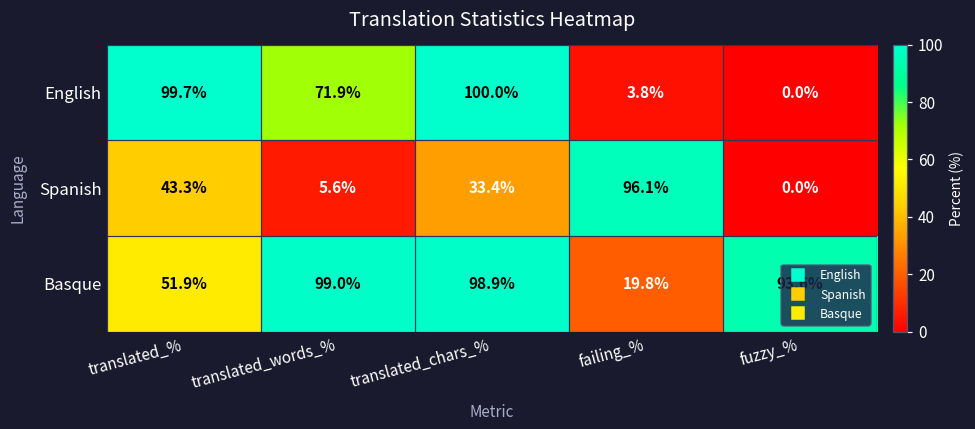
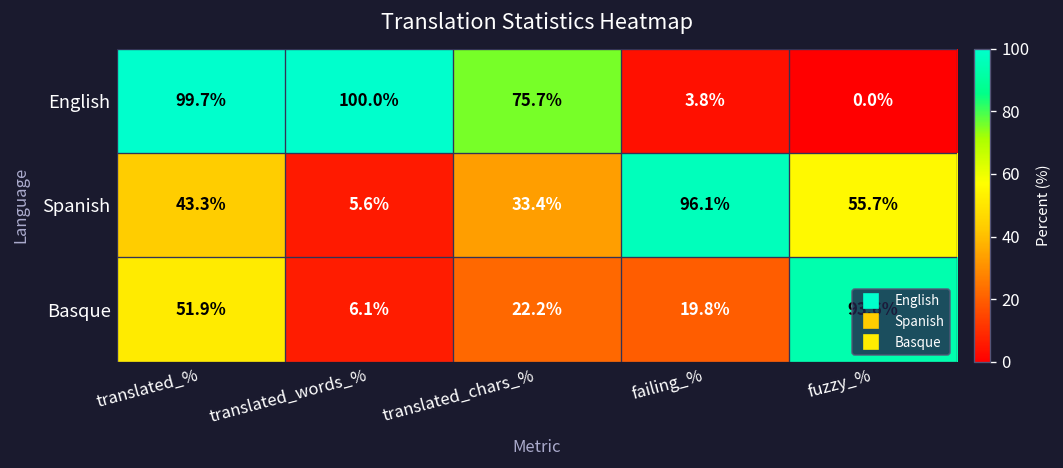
English, translated_words_%: 71.9% -> 100.0%
English, translated_chars_%: 100.0% -> 75.7%
Spanish, fuzzy_%: 0.0% -> 55.7%
Basque, translated_words_%: 99.0% -> 6.1%
Basque, translated_chars_%: 98.9% -> 22.2%
